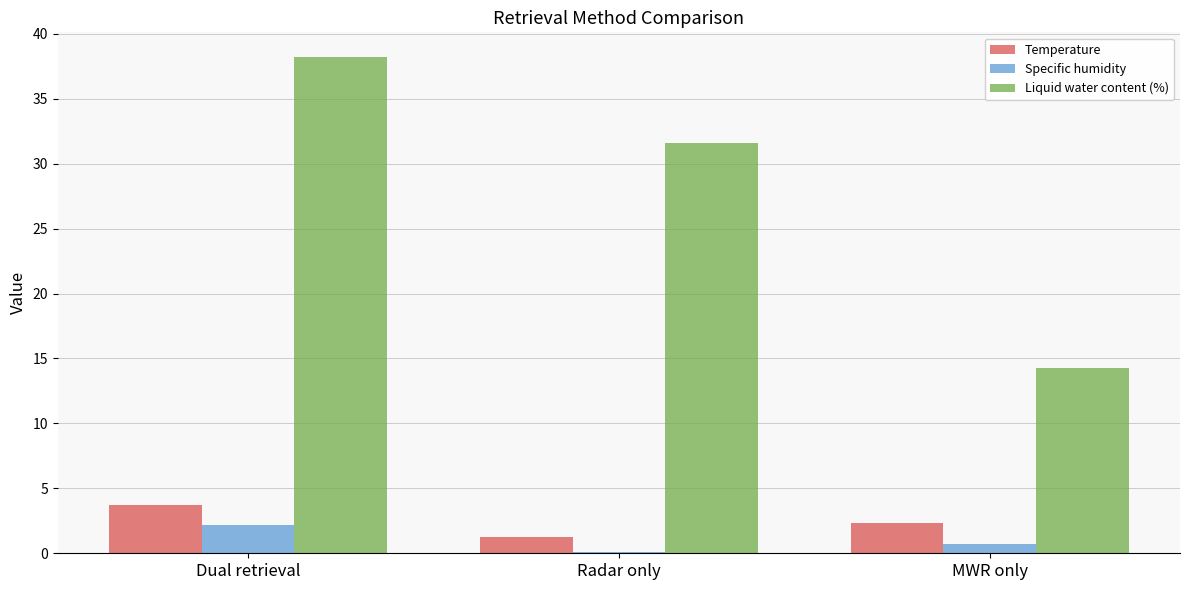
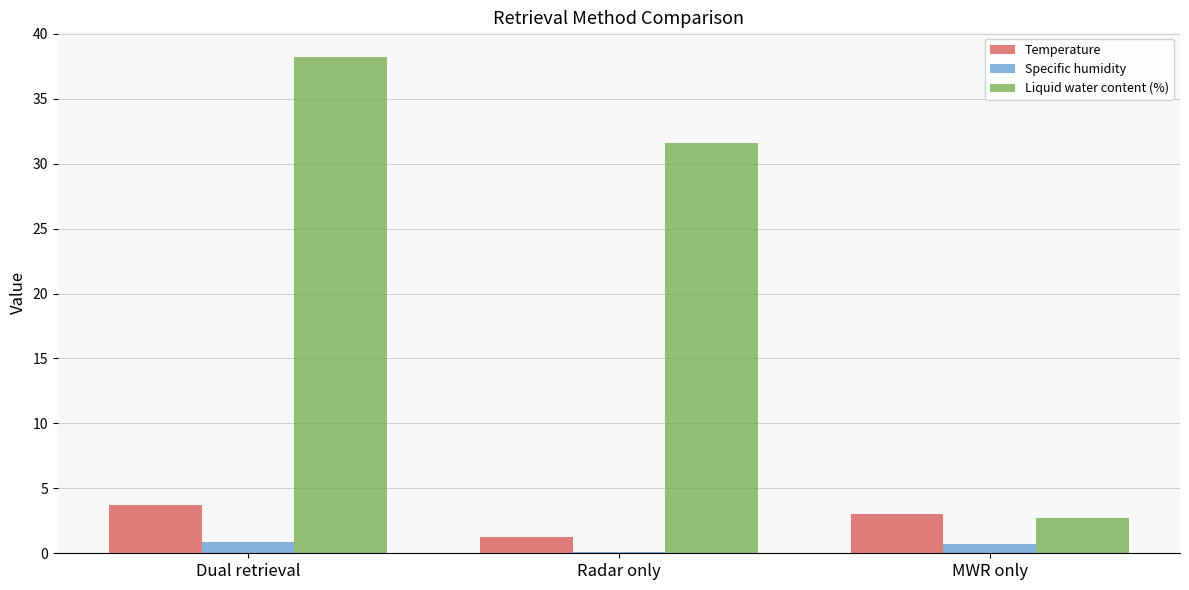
Specific humidity, Dual retrieval: 2.2 -> 0.9
Temperature, MWR only: 2.3 -> 3.1
Liquid water content (%), MWR only: 14.3 -> 2.7
